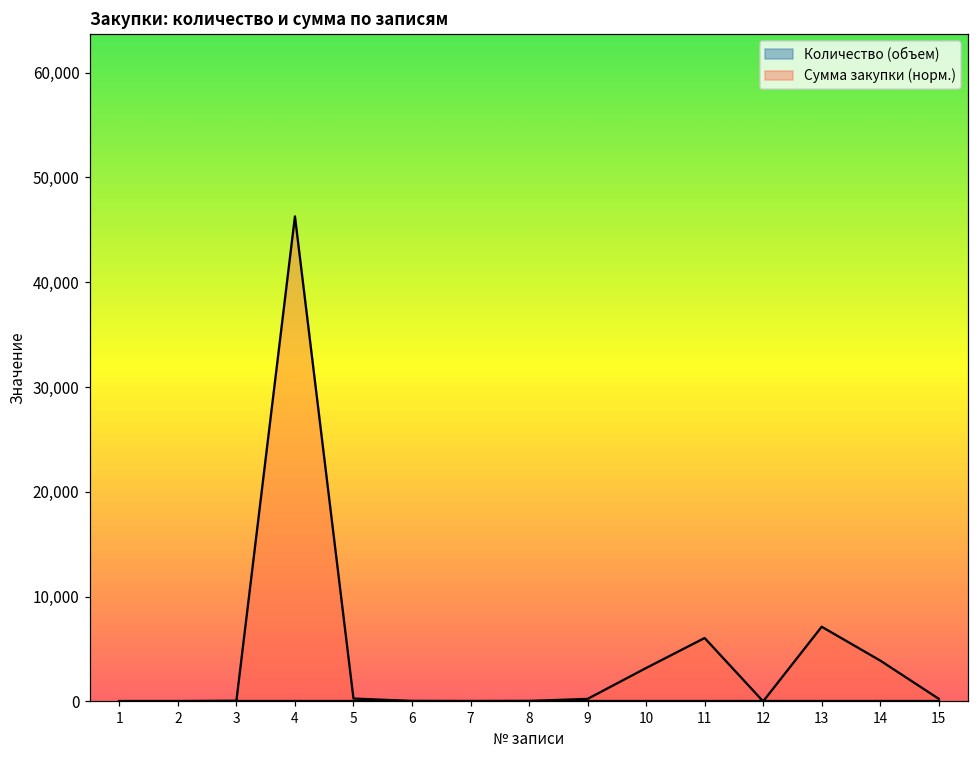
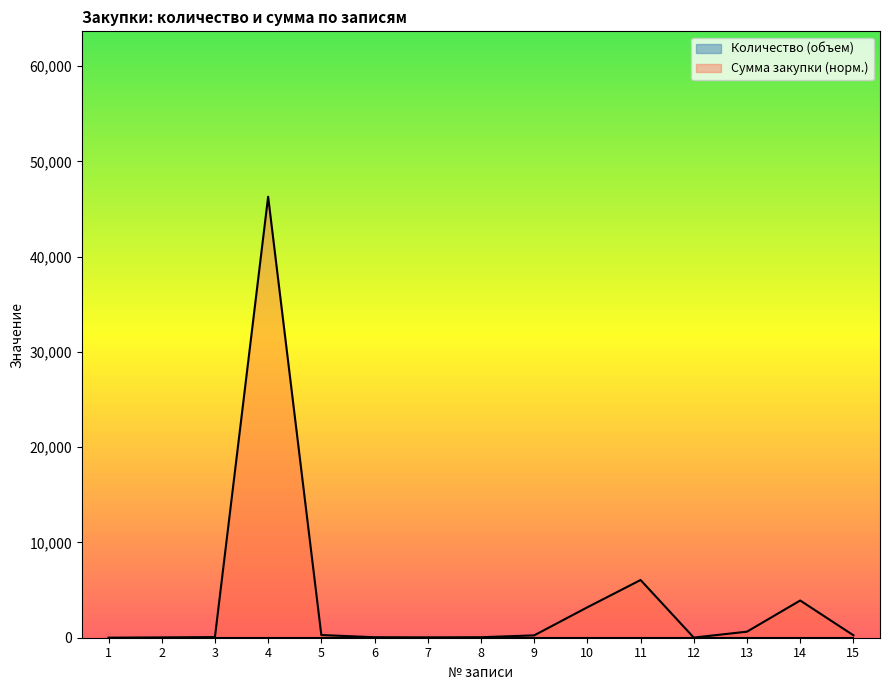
Сумма закупки (норм.), 13: 7,000 -> 1,000
